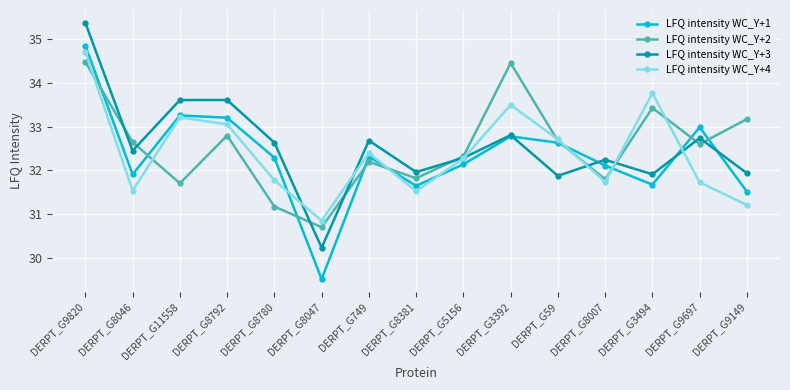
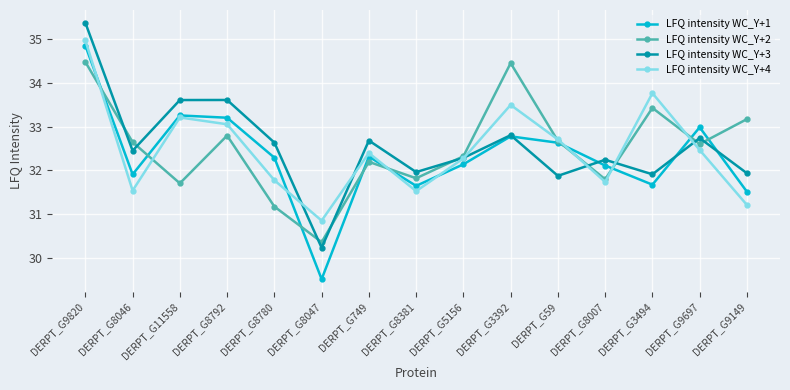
LFQ intensity WC_Y+4, DERPT_G9820: 34.7 -> 35.0
LFQ intensity WC_Y+2, DERPT_G8047: 30.7 -> 30.4
LFQ intensity WC_Y+4, DERPT_G9697: 31.7 -> 32.5
